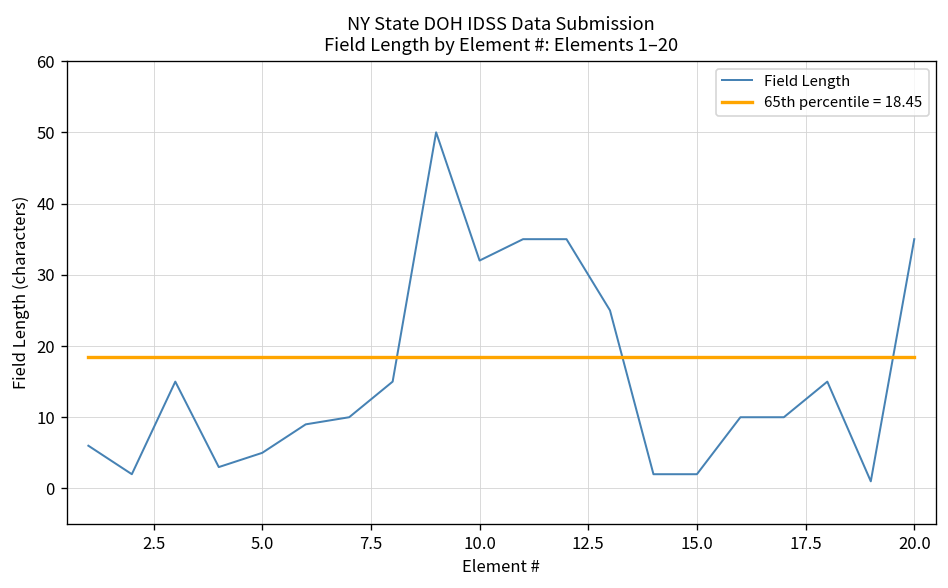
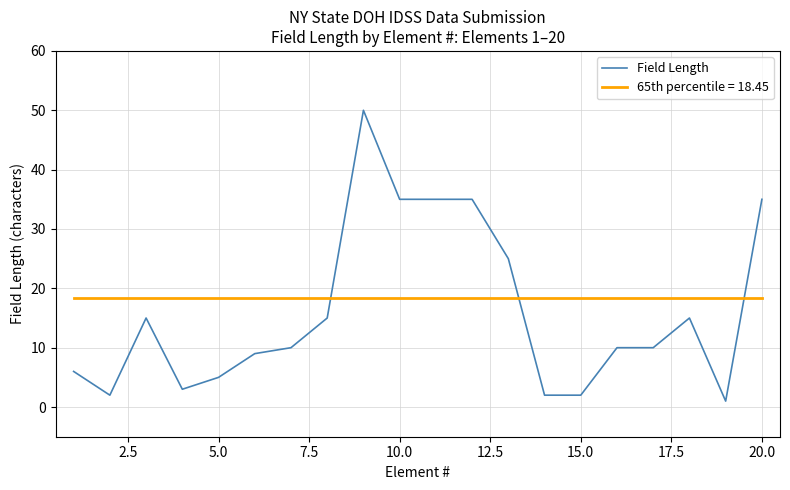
Field Length, 10.0: 32 -> 35
